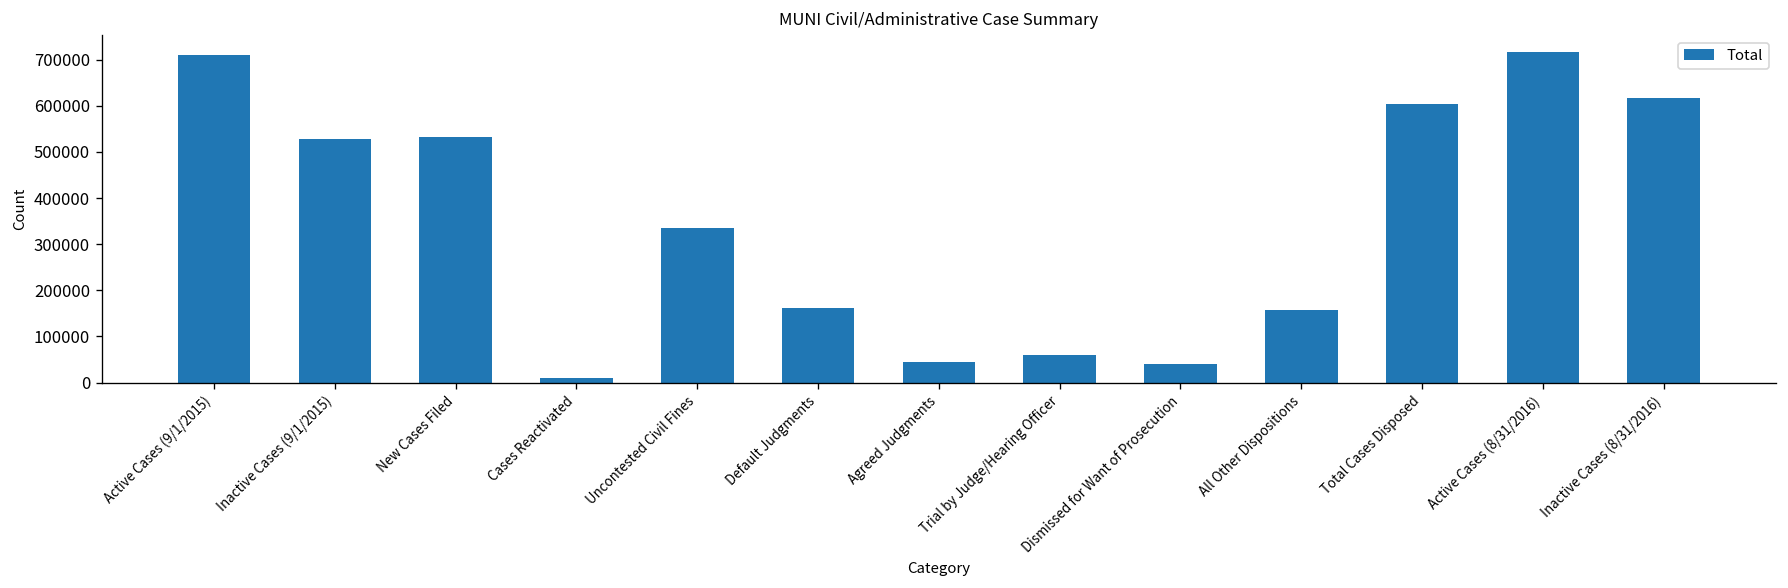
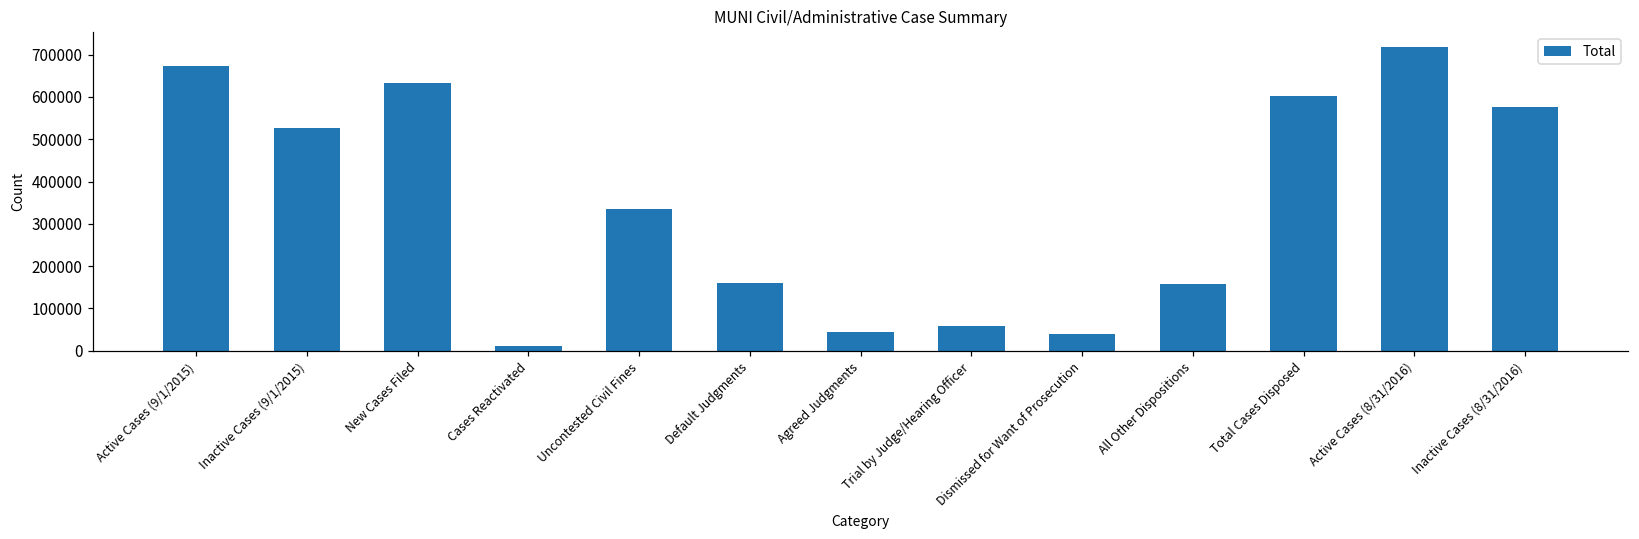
Active Cases (9/1/2015): 710000 -> 670000
New Cases Filed: 530000 -> 630000
Inactive Cases (8/31/2016): 620000 -> 580000
